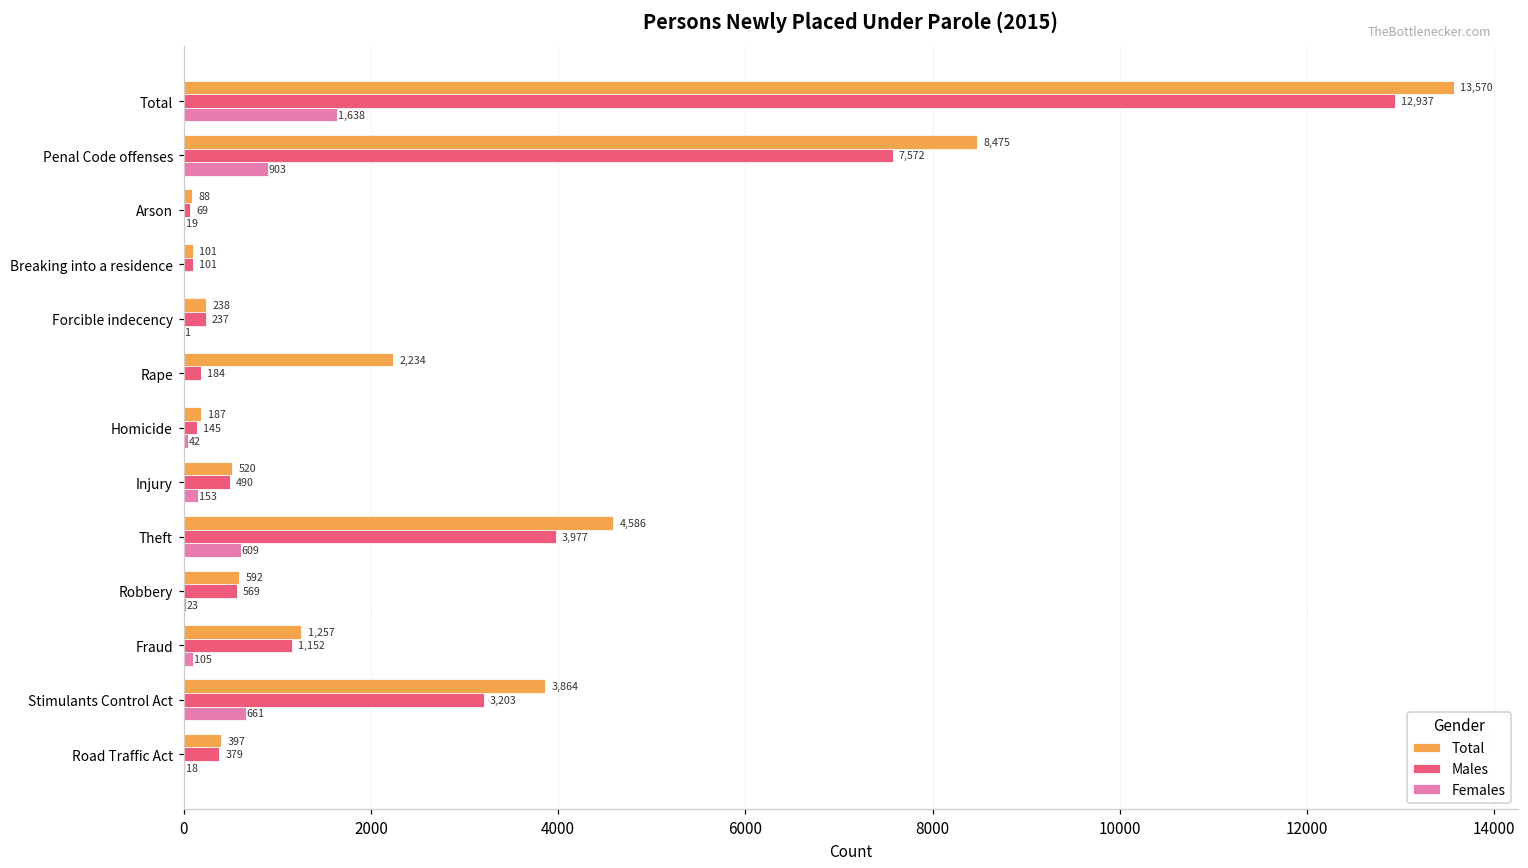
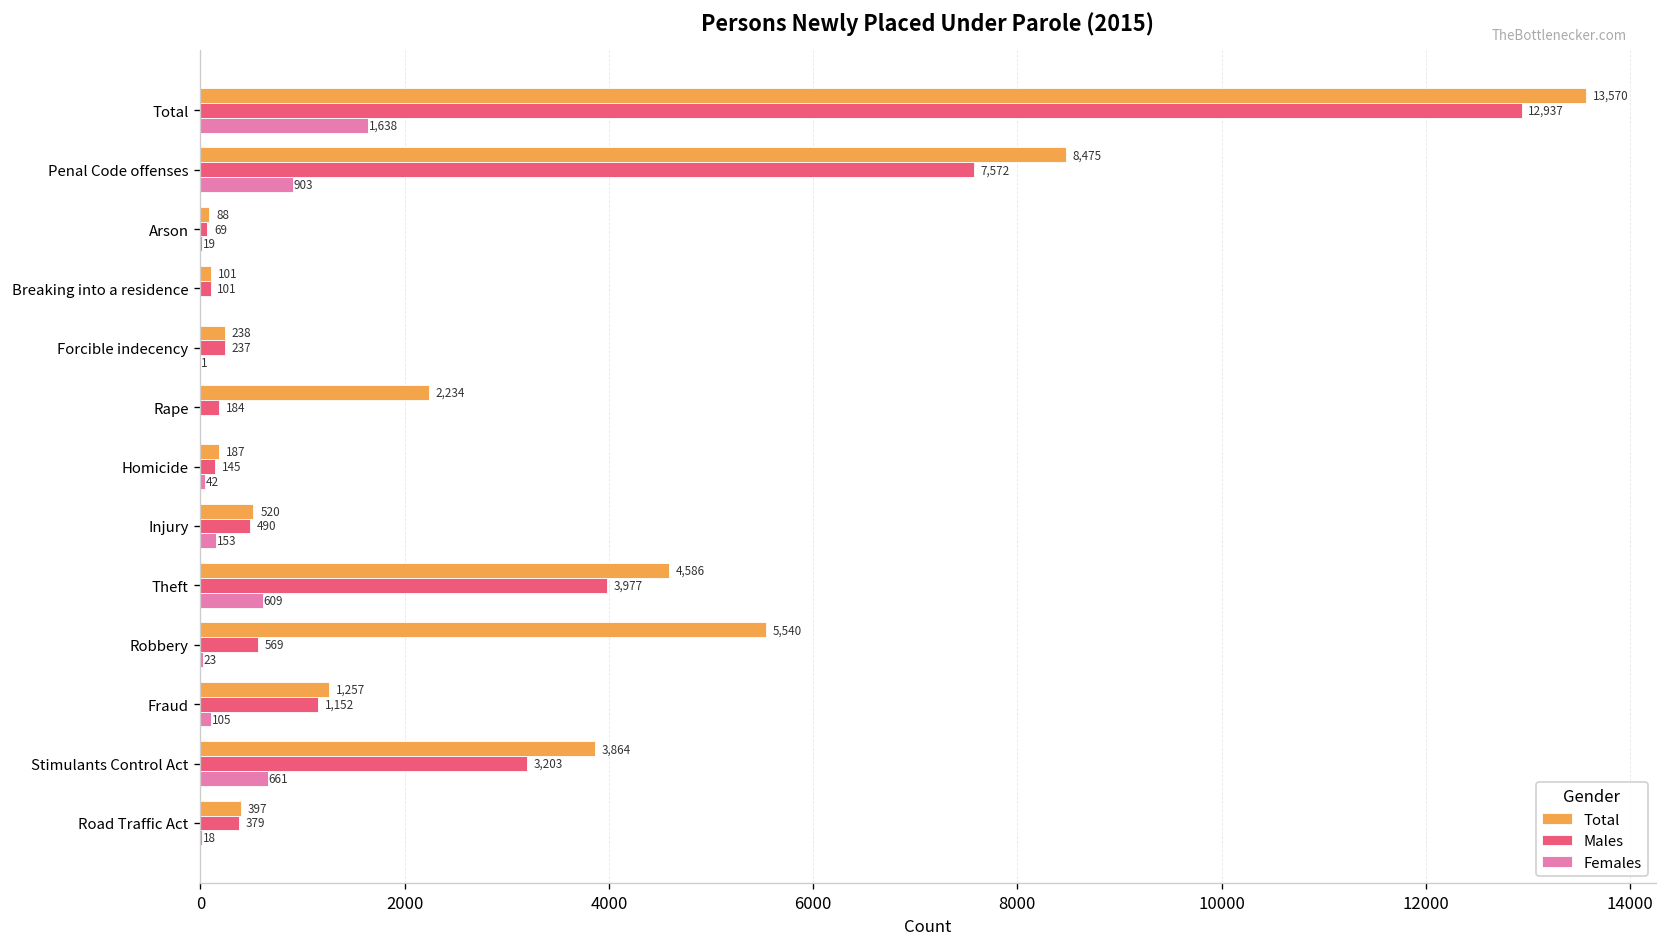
Total, Robbery: 592 -> 5,540
